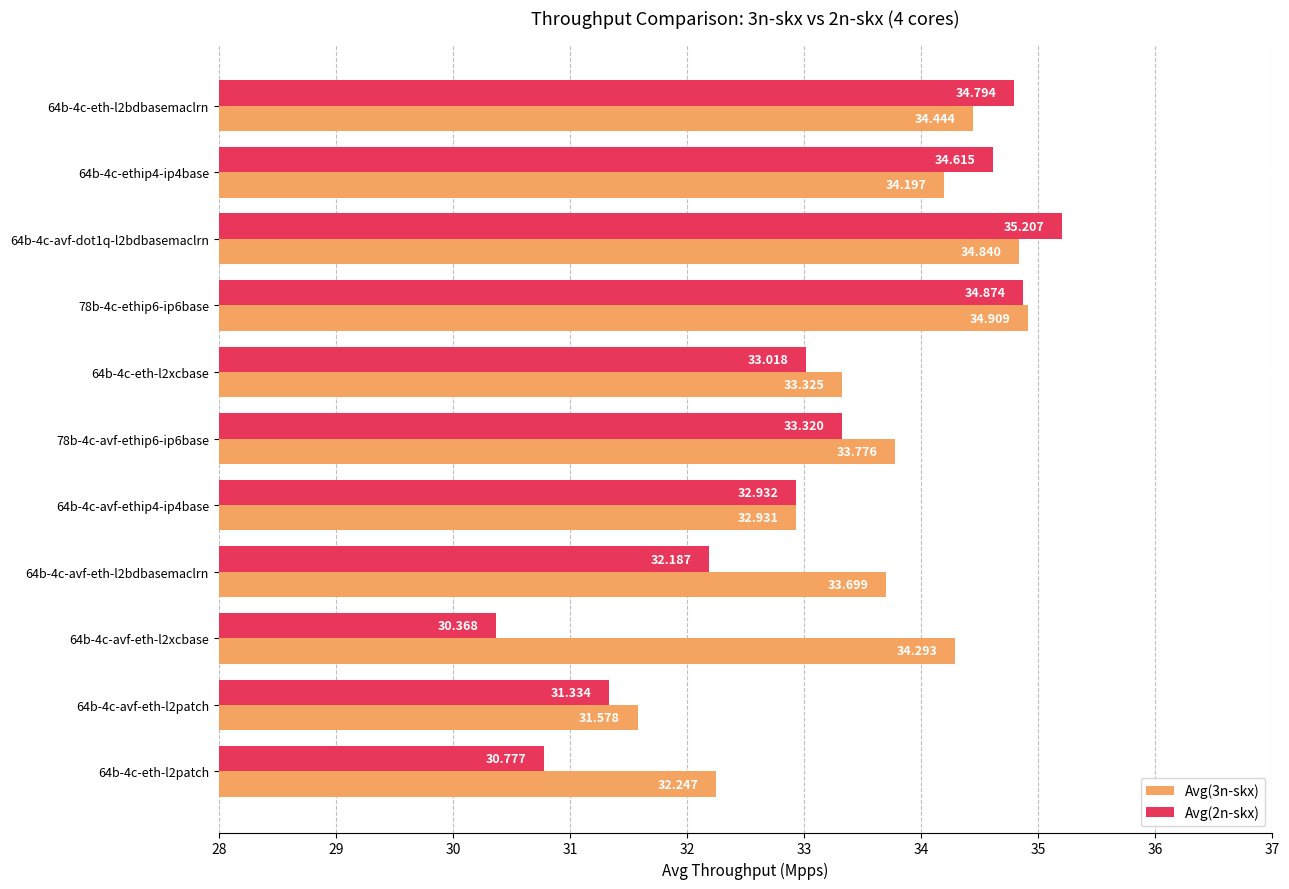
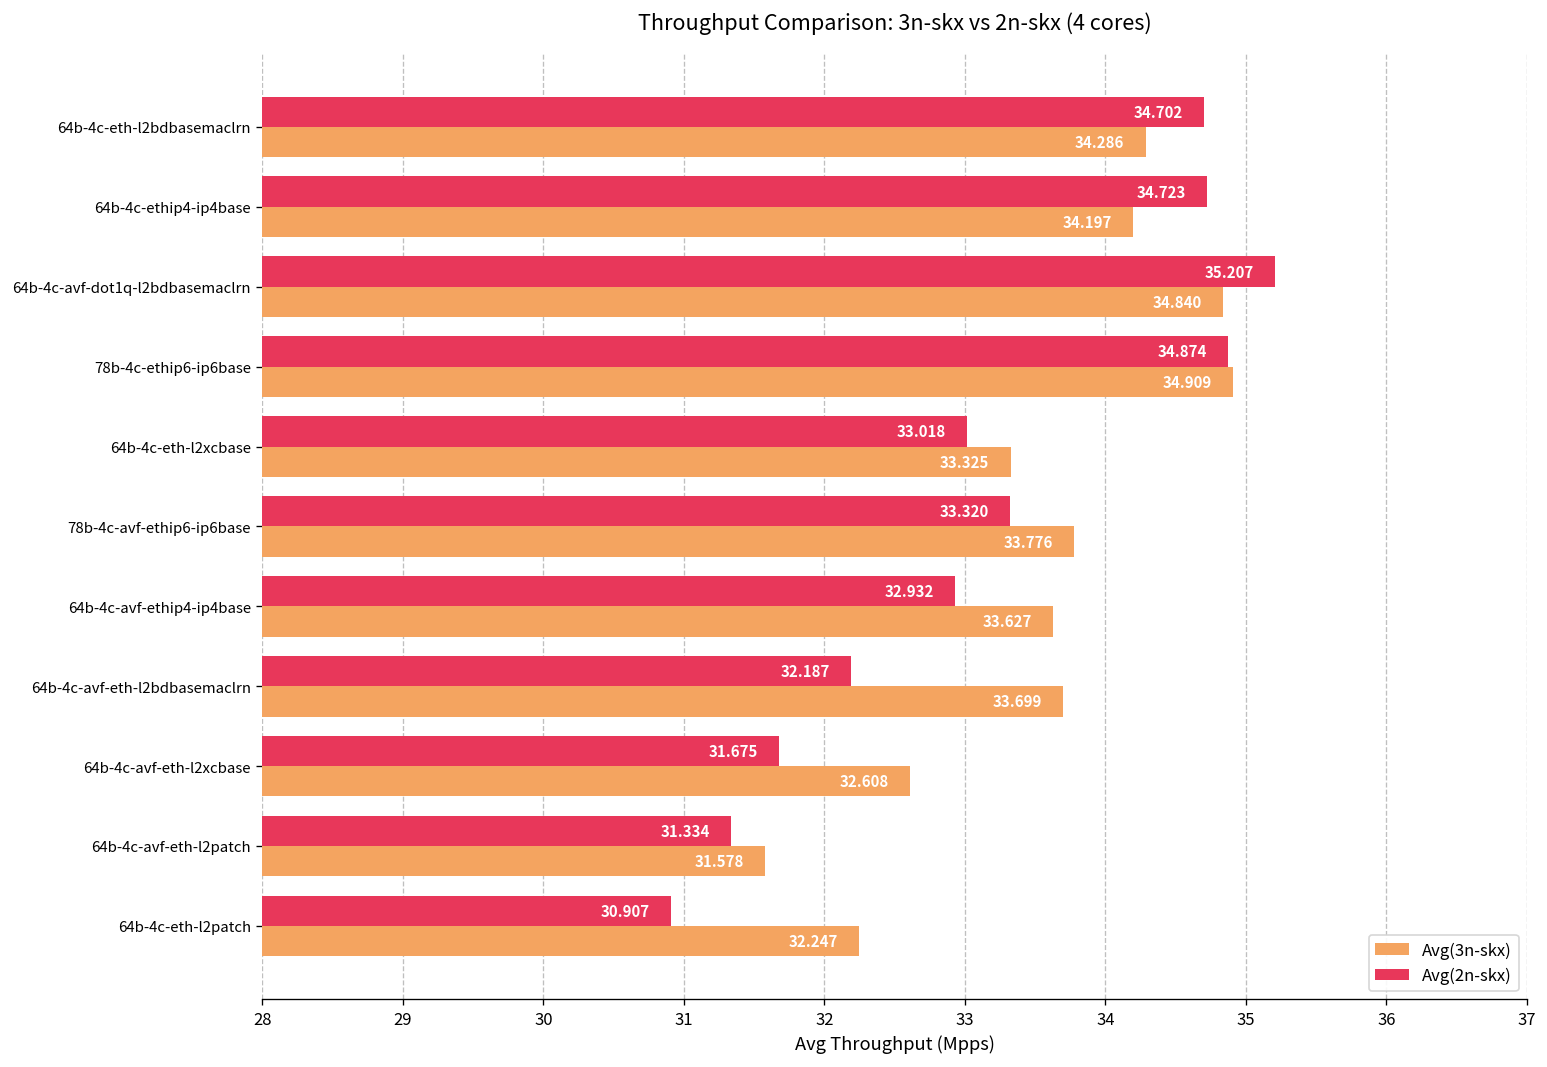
Avg(2n-skx), 64b-4c-eth-l2bdbasemaclrn: 34.794 -> 34.702
Avg(3n-skx), 64b-4c-eth-l2bdbasemaclrn: 34.444 -> 34.286
Avg(2n-skx), 64b-4c-ethip4-ip4base: 34.615 -> 34.723
Avg(3n-skx), 64b-4c-avf-ethip4-ip4base: 32.931 -> 33.627
Avg(2n-skx), 64b-4c-avf-eth-l2xcbase: 30.368 -> 31.675
Avg(3n-skx), 64b-4c-avf-eth-l2xcbase: 34.293 -> 32.608
Avg(2n-skx), 64b-4c-eth-l2patch: 30.777 -> 30.907
